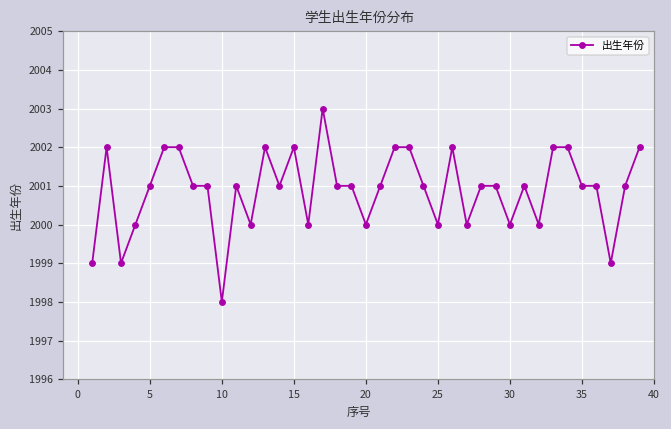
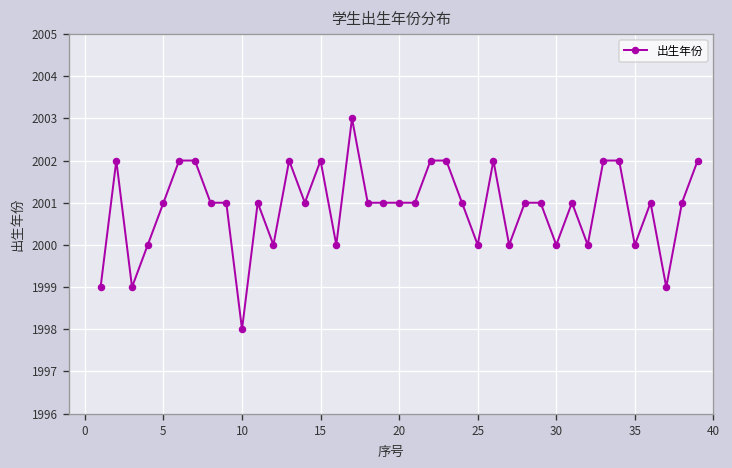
20: 2000 -> 2001
35: 2001 -> 2000
